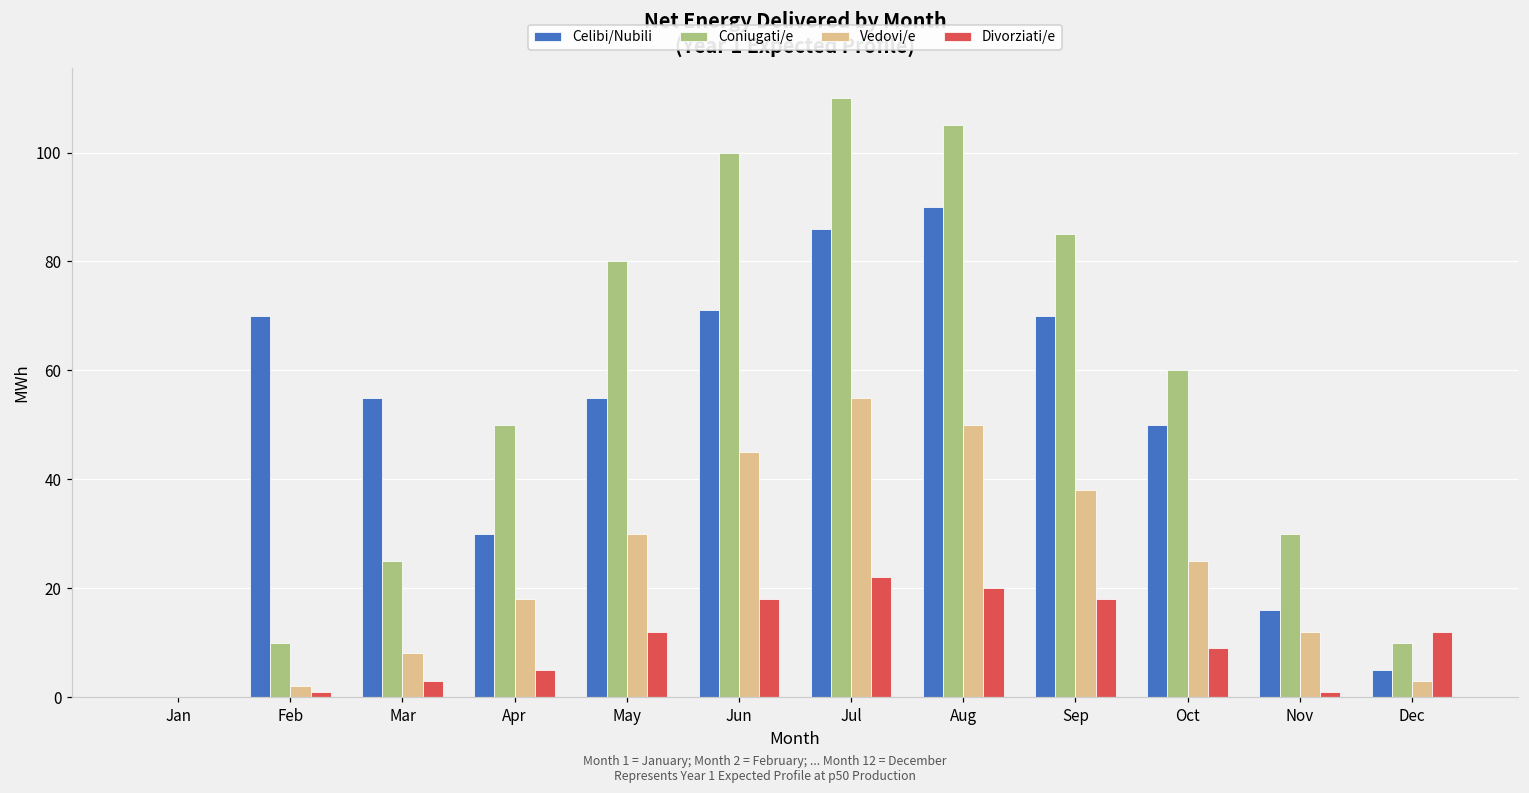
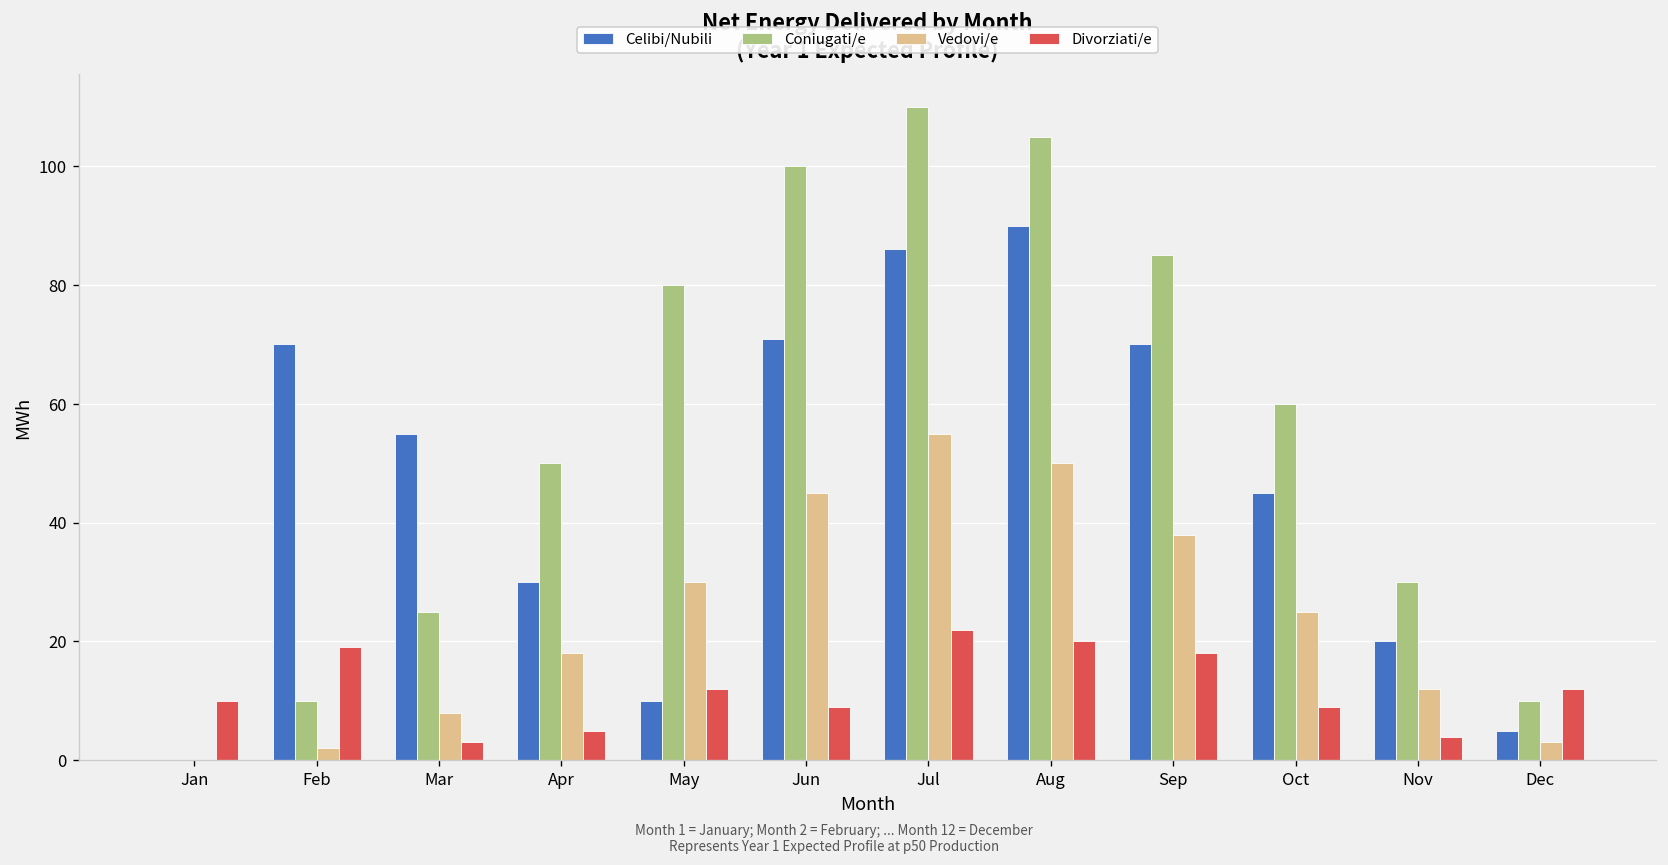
Divorziati/e, Jan: 0 -> 10
Divorziati/e, Feb: 1 -> 19
Celibi/Nubili, May: 55 -> 10
Divorziati/e, Jun: 18 -> 9
Celibi/Nubili, Oct: 50 -> 45
Celibi/Nubili, Nov: 16 -> 20
Divorziati/e, Nov: 1 -> 4
